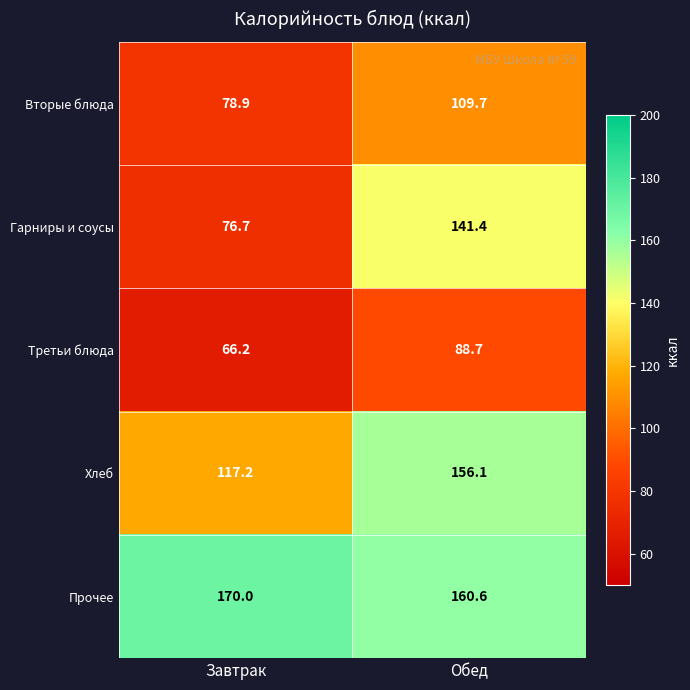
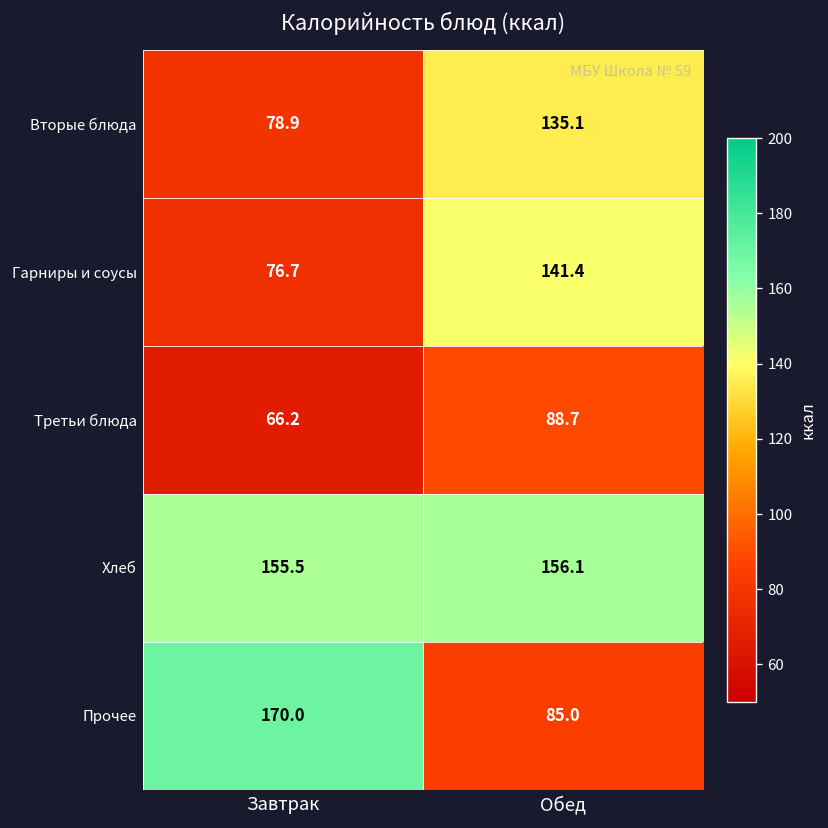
Вторые блюда, Обед: 109.7 -> 135.1
Хлеб, Завтрак: 117.2 -> 155.5
Прочее, Обед: 160.6 -> 85.0
